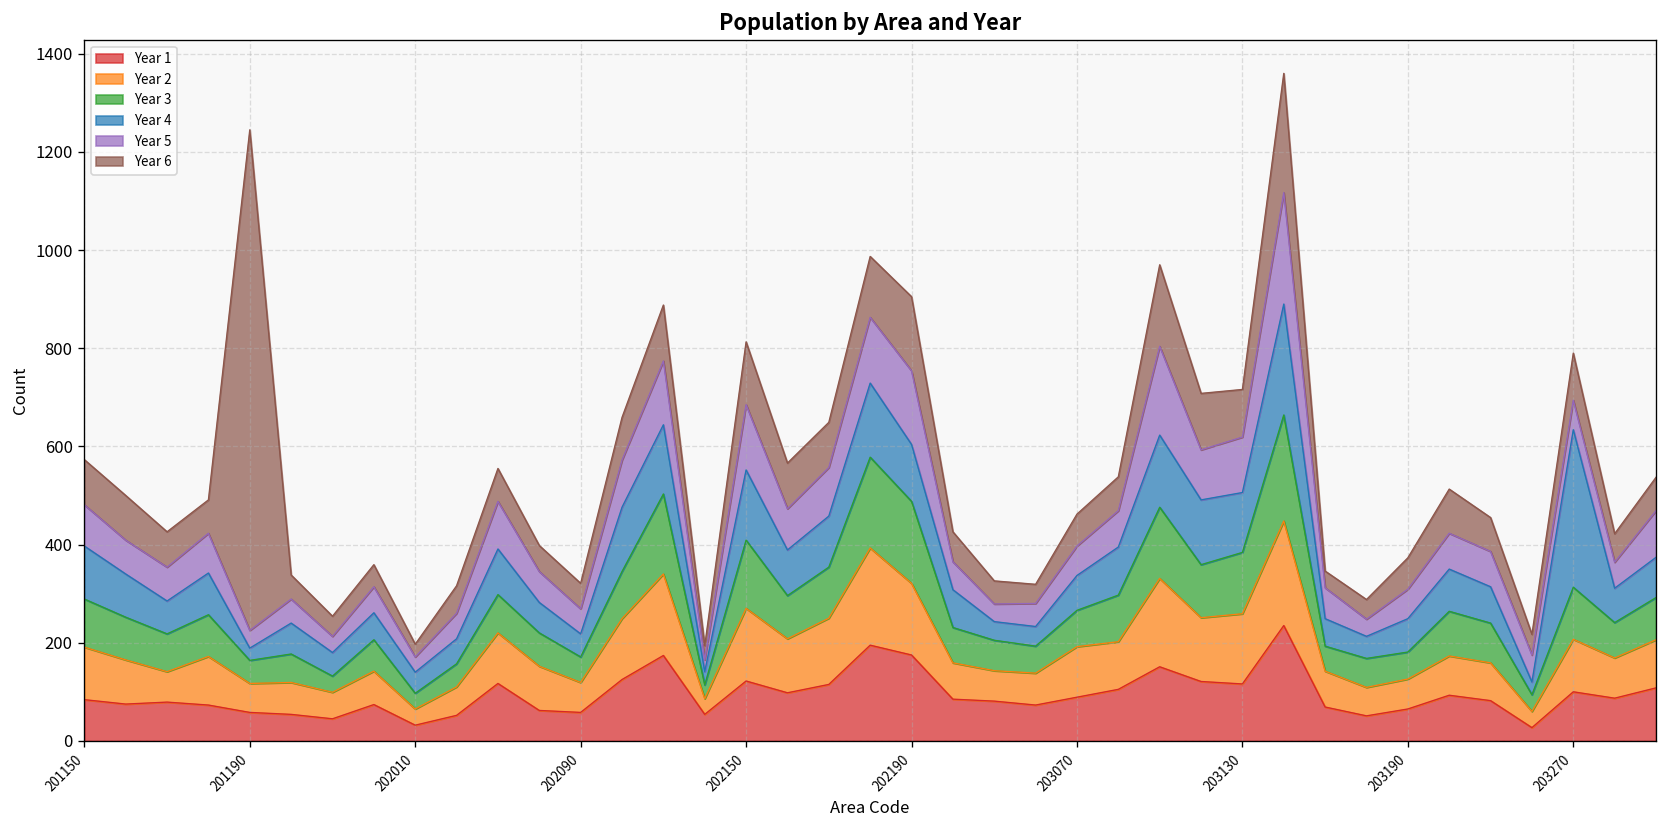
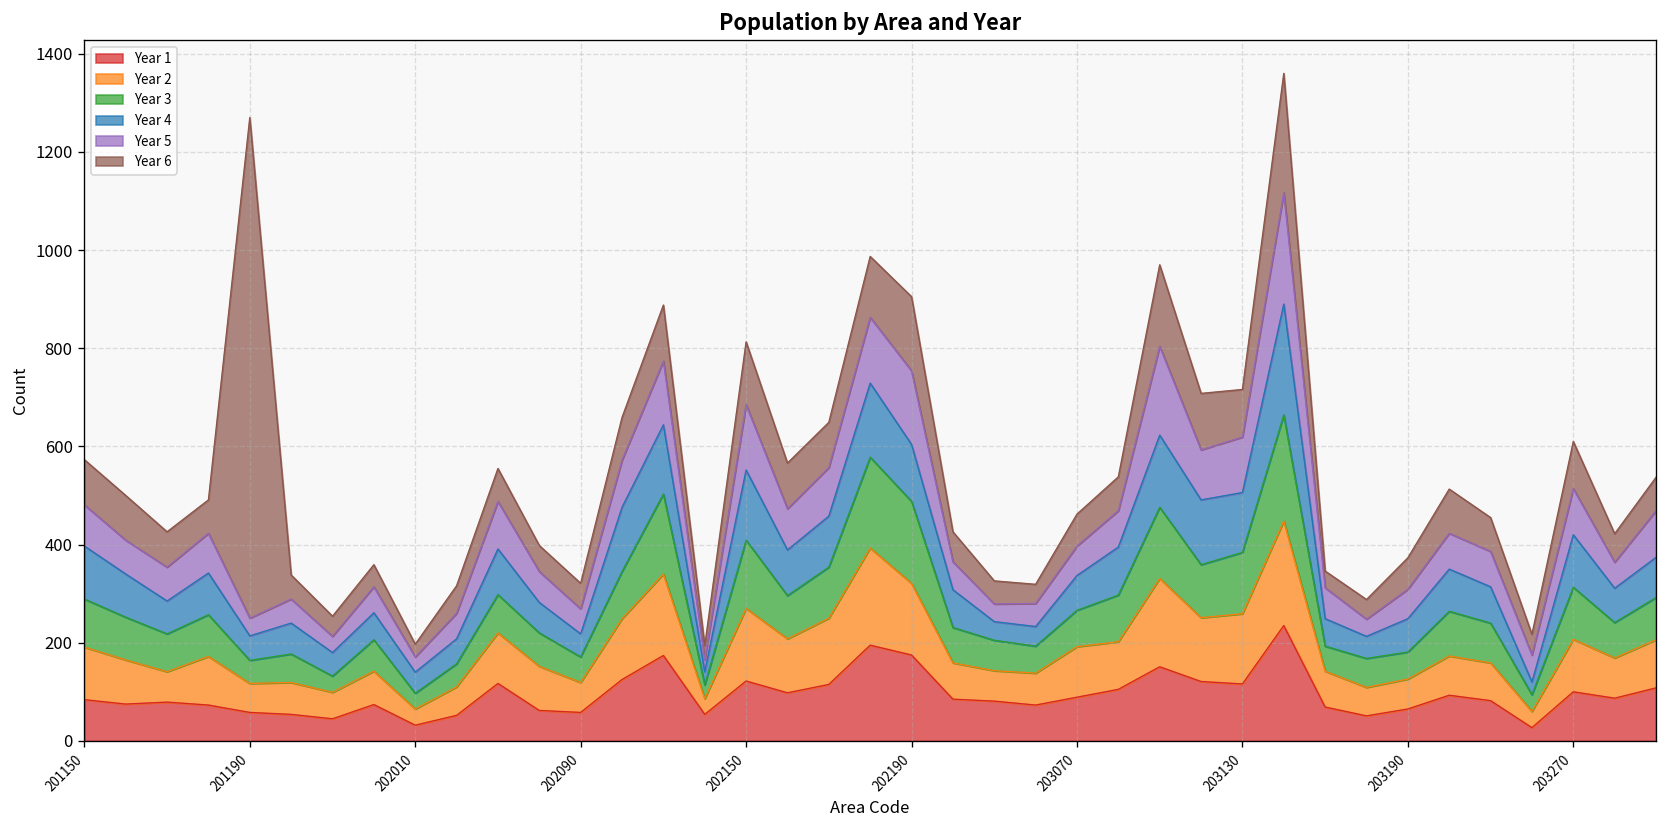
Year 4, 201190: 30 -> 50
Year 4, 203270: 320 -> 110
Year 5, 203270: 60 -> 90
